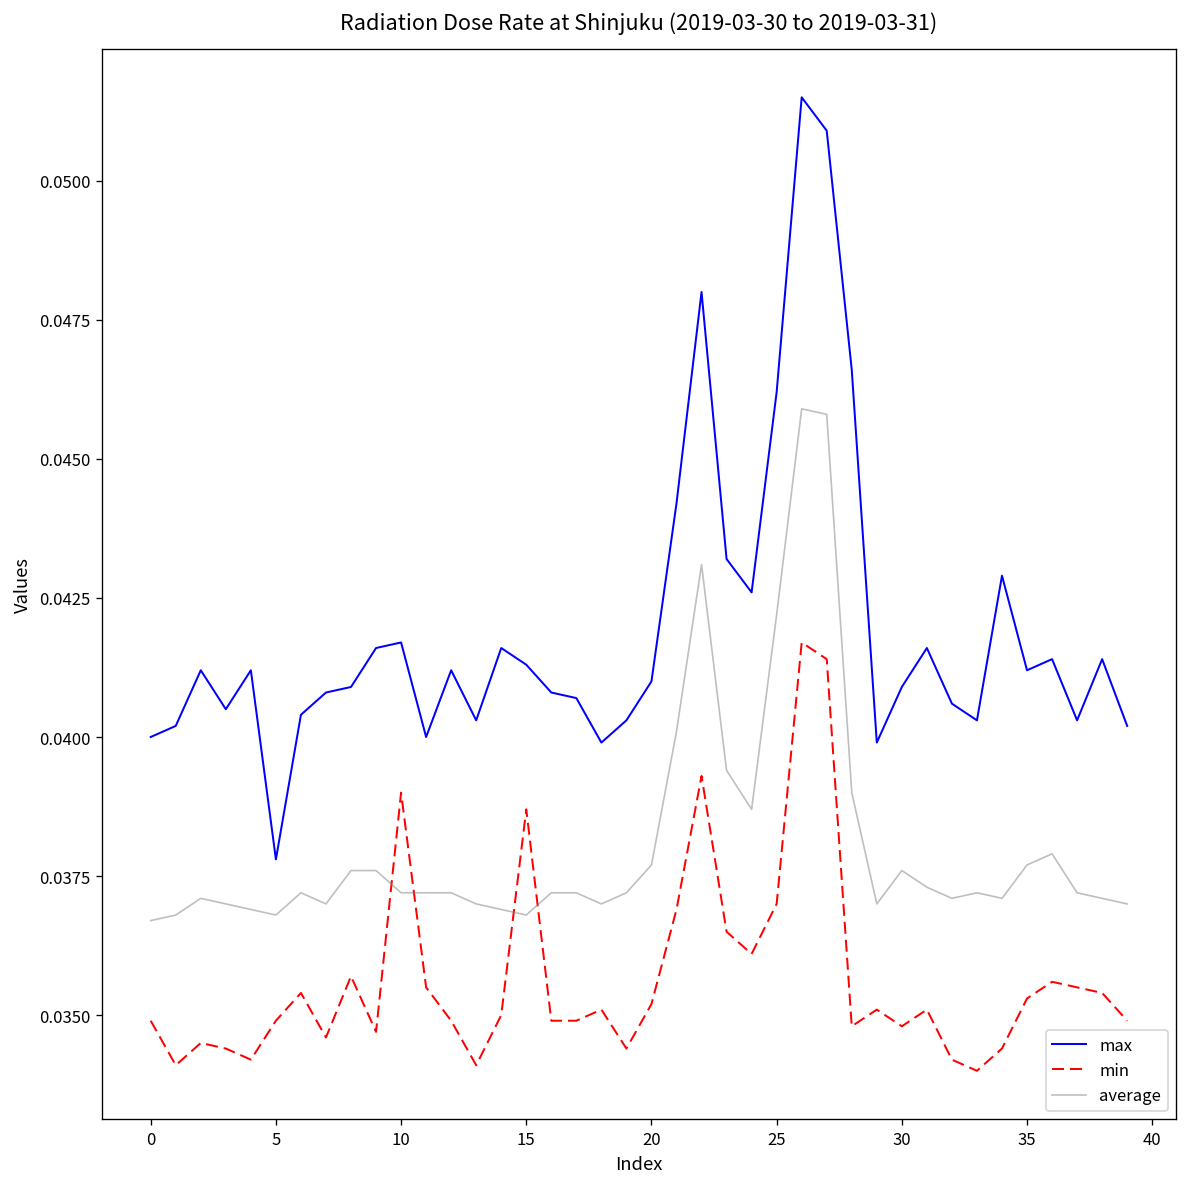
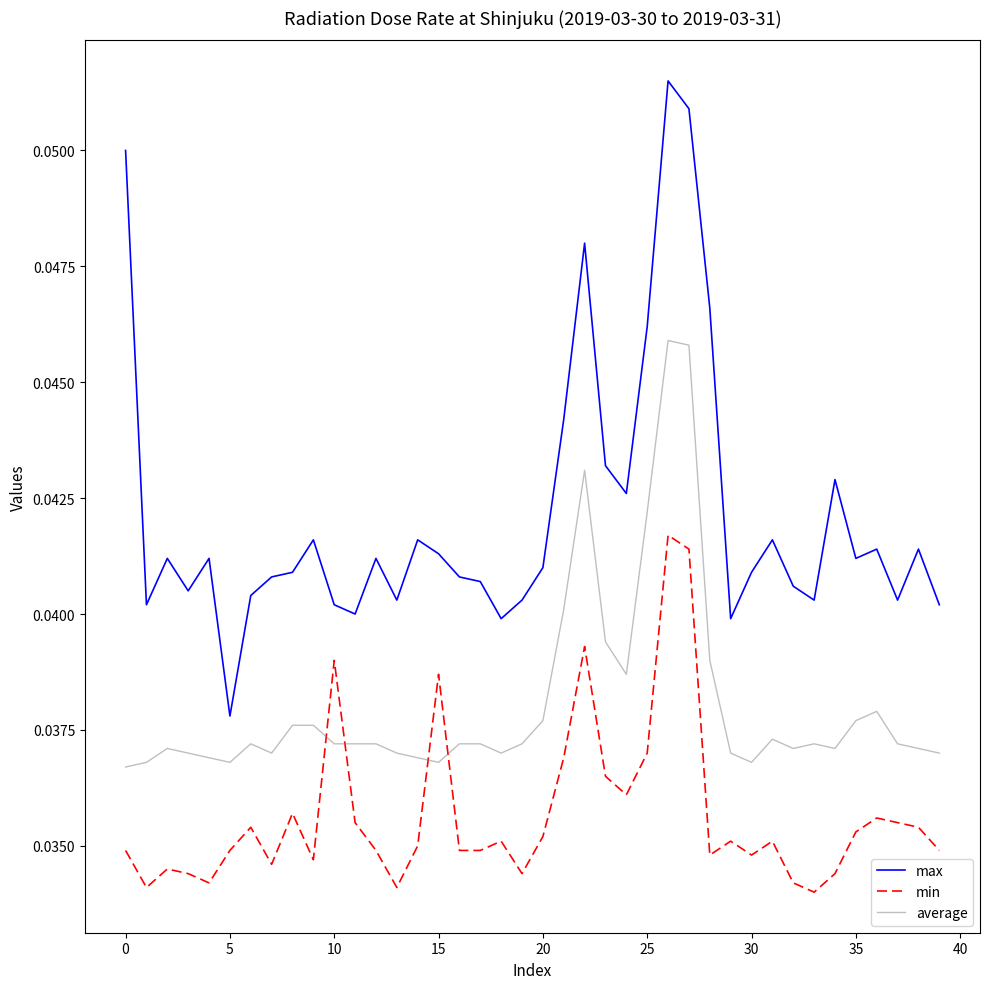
max, 0: 0.04 -> 0.05
max, 10: 0.0417 -> 0.0402
average, 30: 0.0376 -> 0.0368
